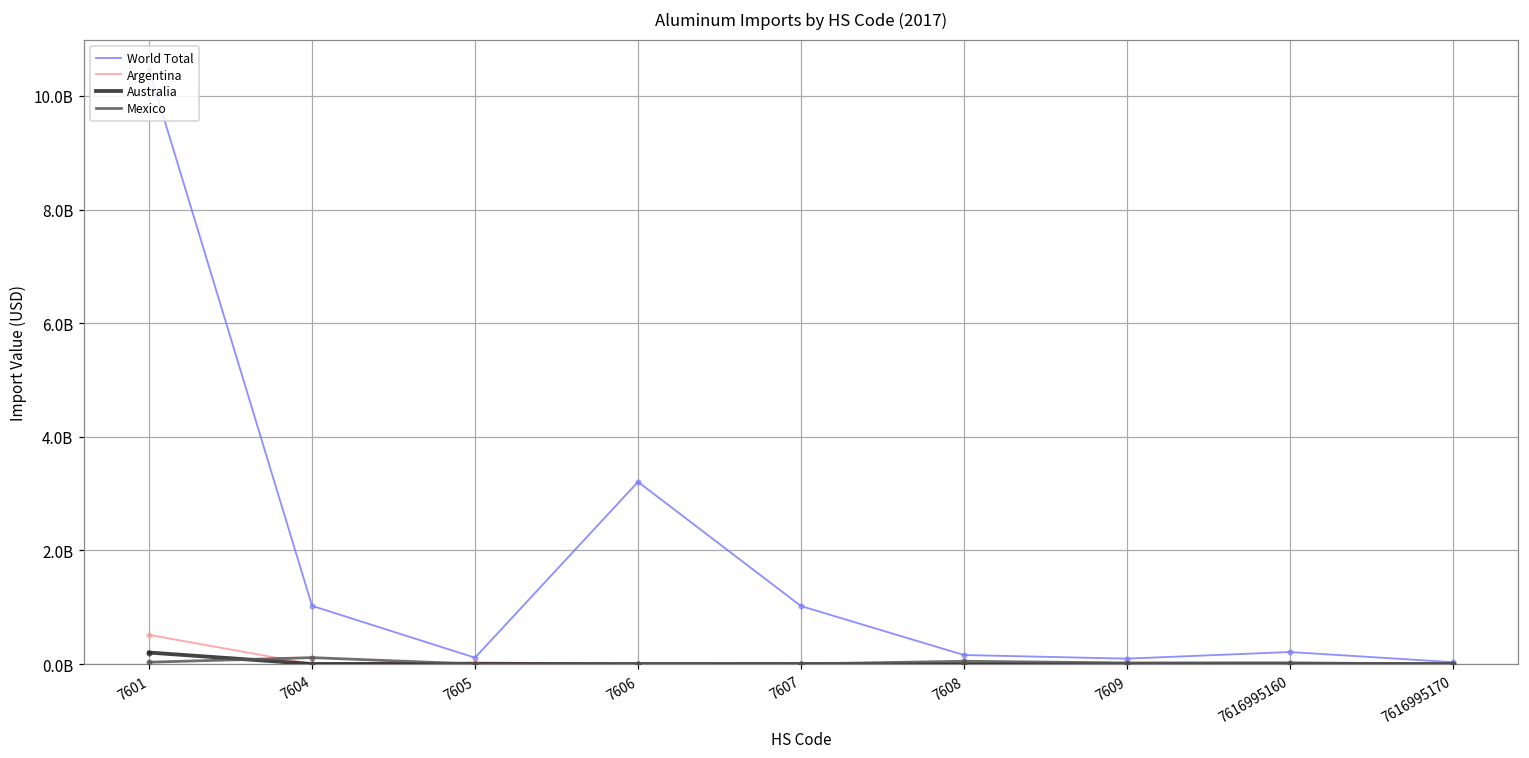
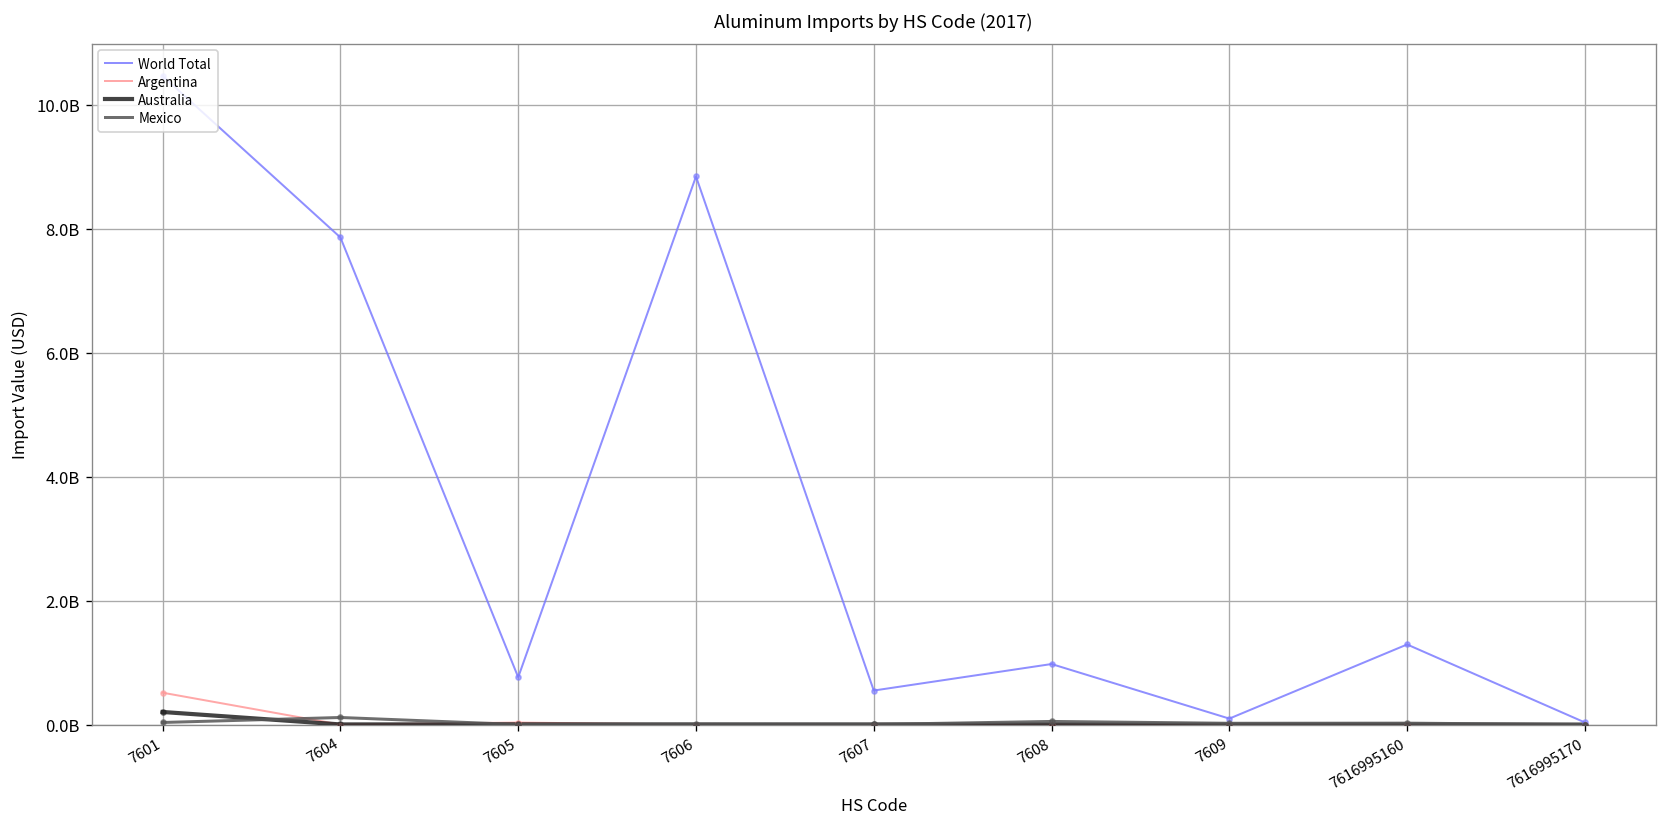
World Total, 7604: 1000000000 -> 7900000000
World Total, 7605: 100000000 -> 800000000
World Total, 7606: 3200000000 -> 8800000000
World Total, 7607: 1000000000 -> 500000000
World Total, 7608: 200000000 -> 1000000000
World Total, 7616995160: 200000000 -> 1300000000
